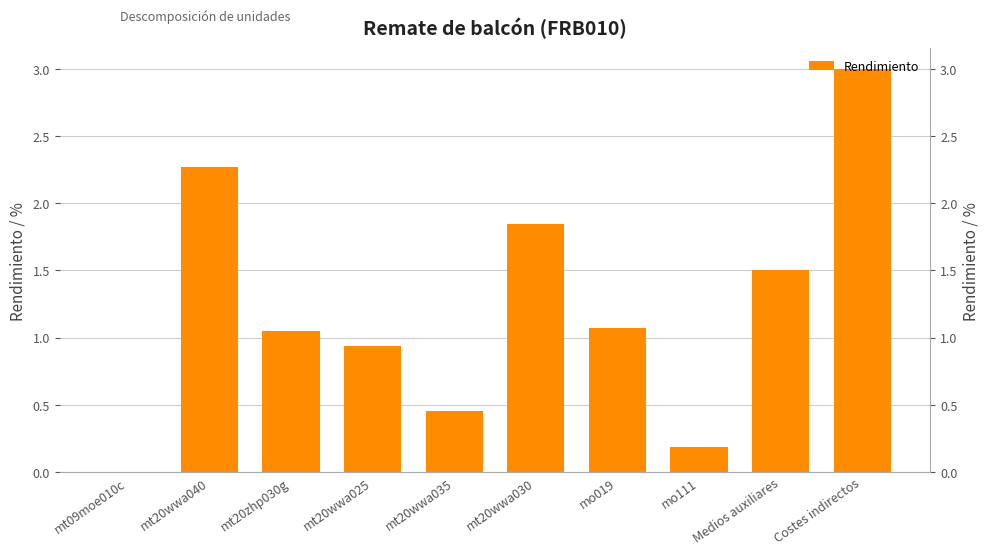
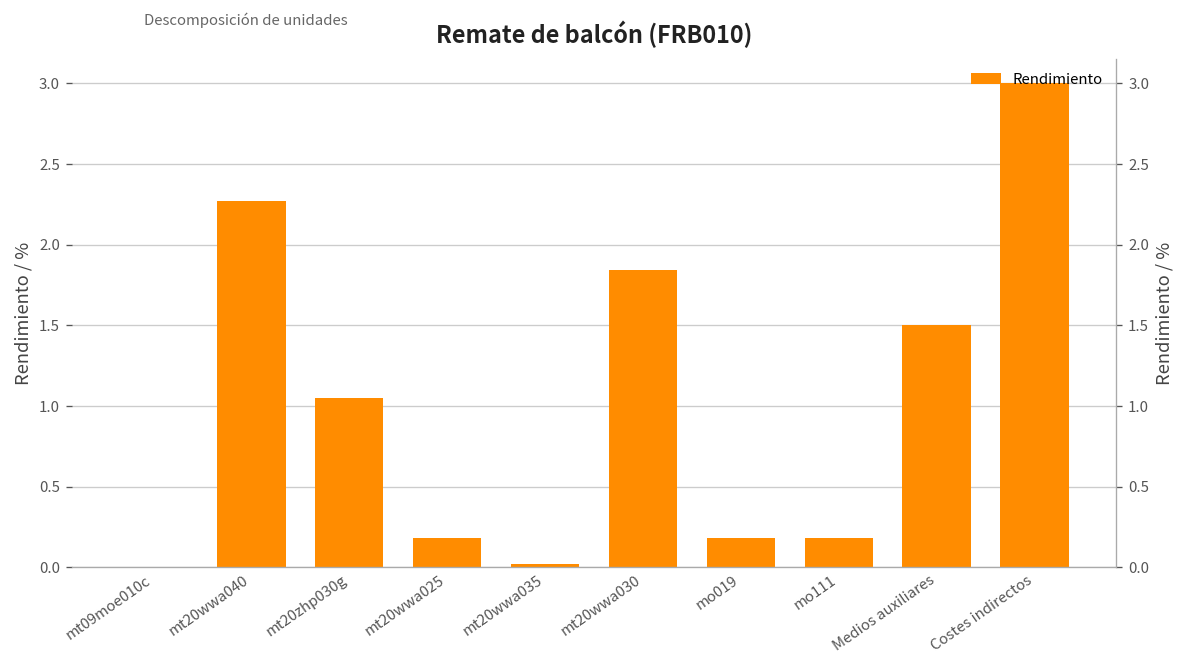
mt20wwa025: 0.94 -> 0.19
mt20wwa035: 0.46 -> 0.02
mo019: 1.07 -> 0.19
